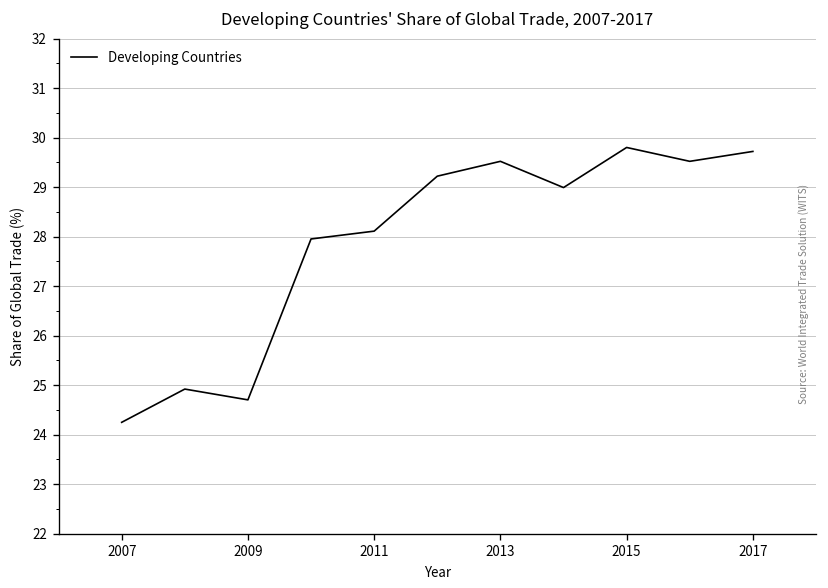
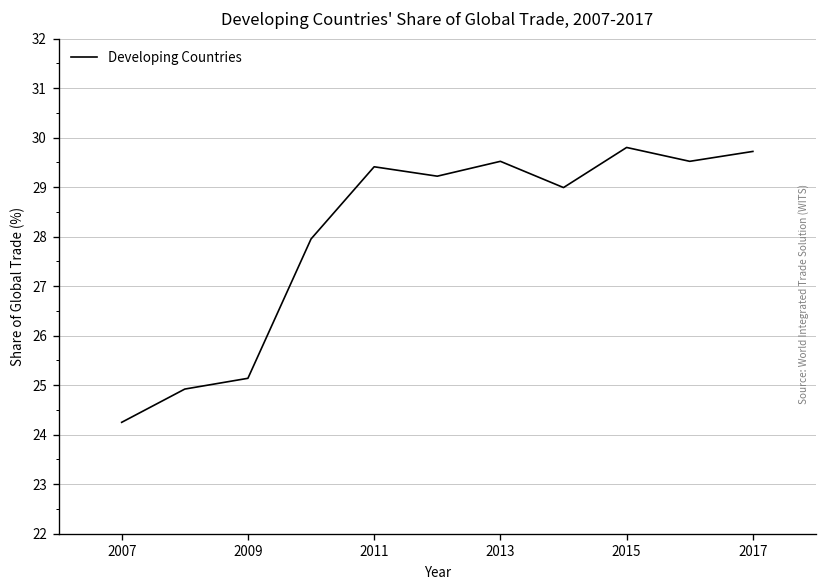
2009: 24.7 -> 25.1
2011: 28.1 -> 29.4
